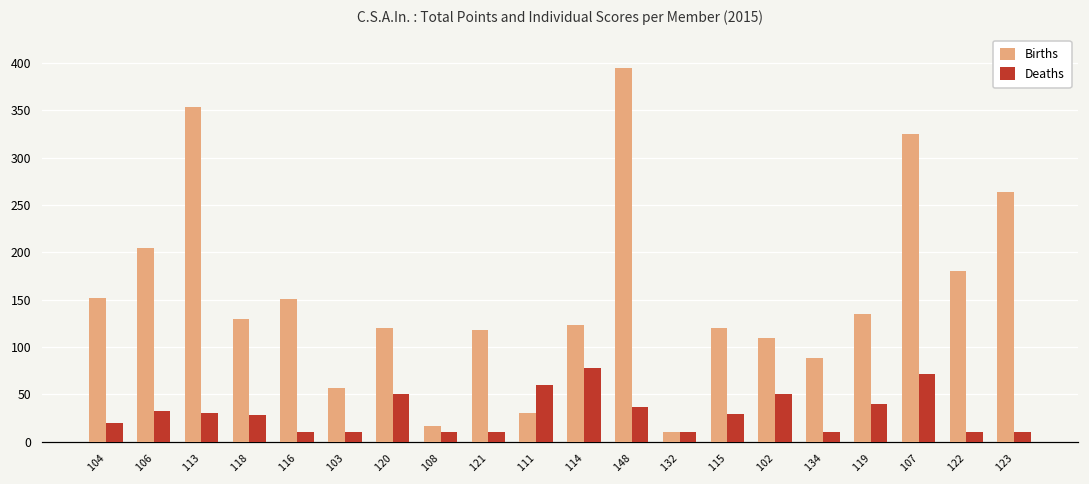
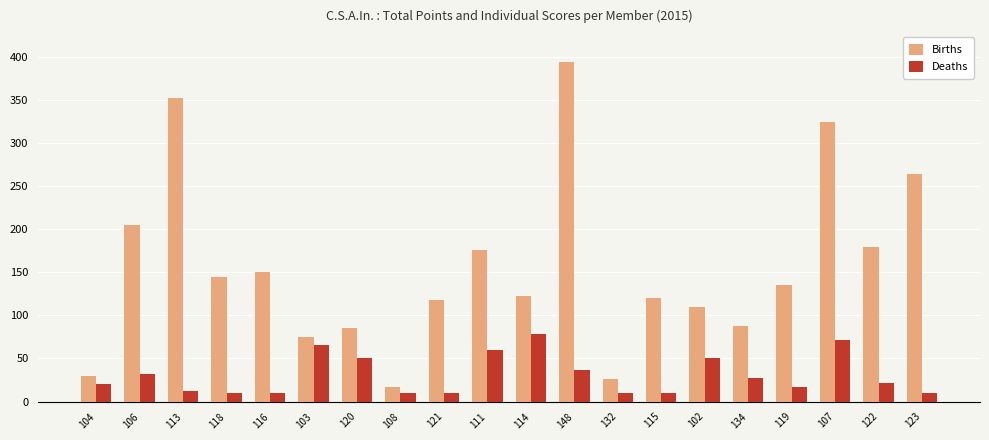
Births, 104: 150 -> 30
Deaths, 113: 30 -> 10
Births, 118: 130 -> 150
Deaths, 118: 30 -> 10
Births, 103: 60 -> 80
Deaths, 103: 10 -> 70
Births, 120: 120 -> 90
Births, 111: 30 -> 180
Births, 132: 10 -> 30
Deaths, 115: 30 -> 10
Deaths, 134: 10 -> 30
Deaths, 119: 40 -> 20
Deaths, 122: 10 -> 20
